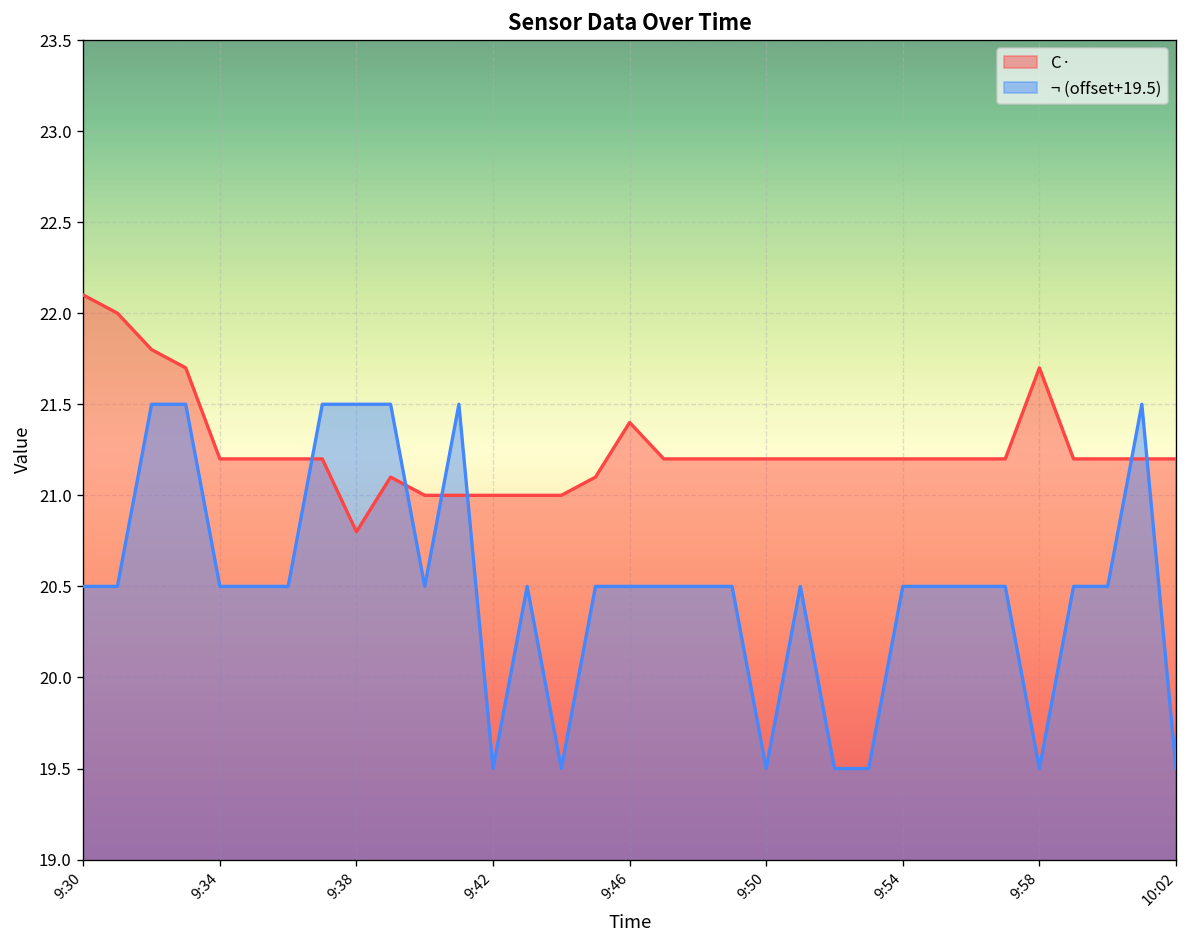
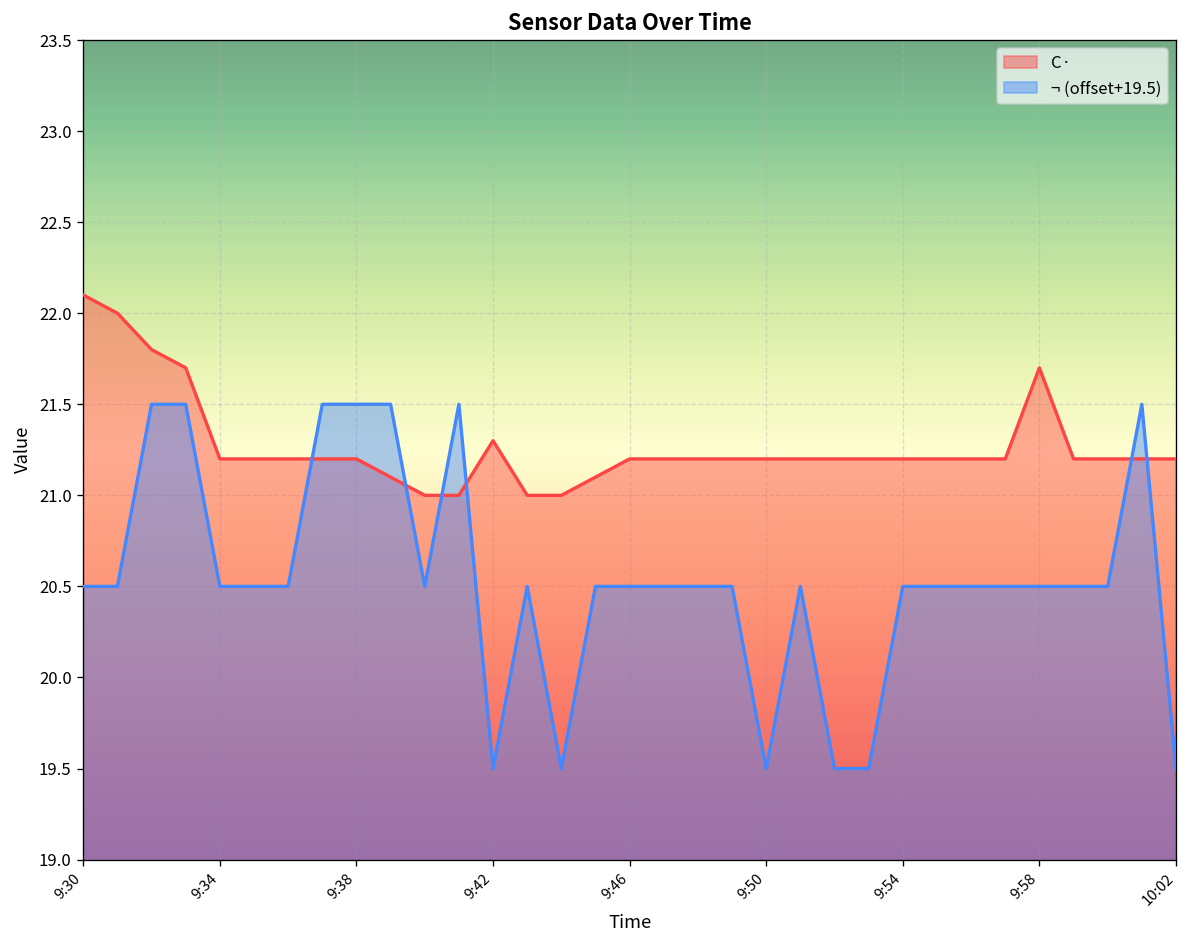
C·, 9:38: 20.8 -> 21.2
C·, 9:42: 21.0 -> 21.3
C·, 9:46: 21.4 -> 21.2
¬ (offset+19.5), 9:58: 19.50 -> 20.50
